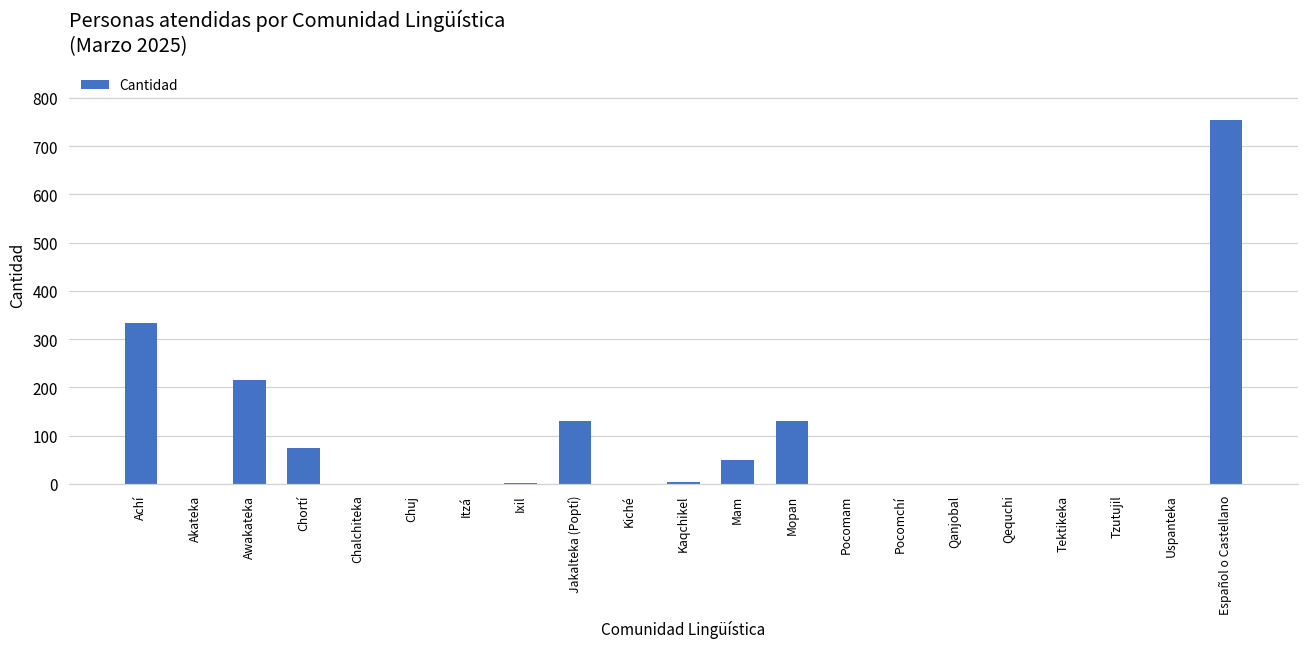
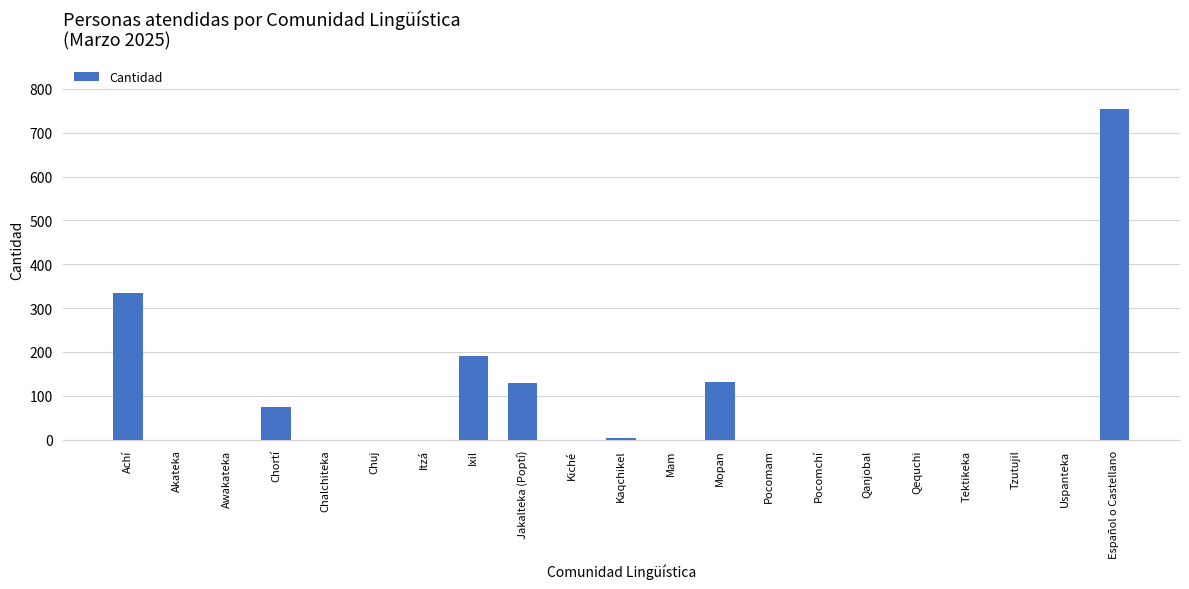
Awakateka: 220 -> 0
Ixil: 0 -> 190
Mam: 50 -> 0
